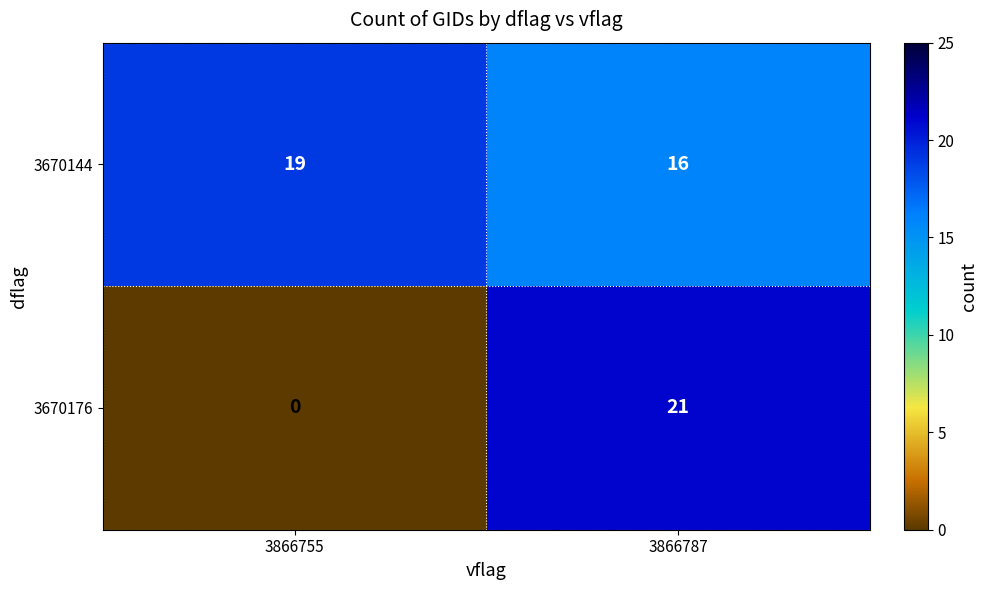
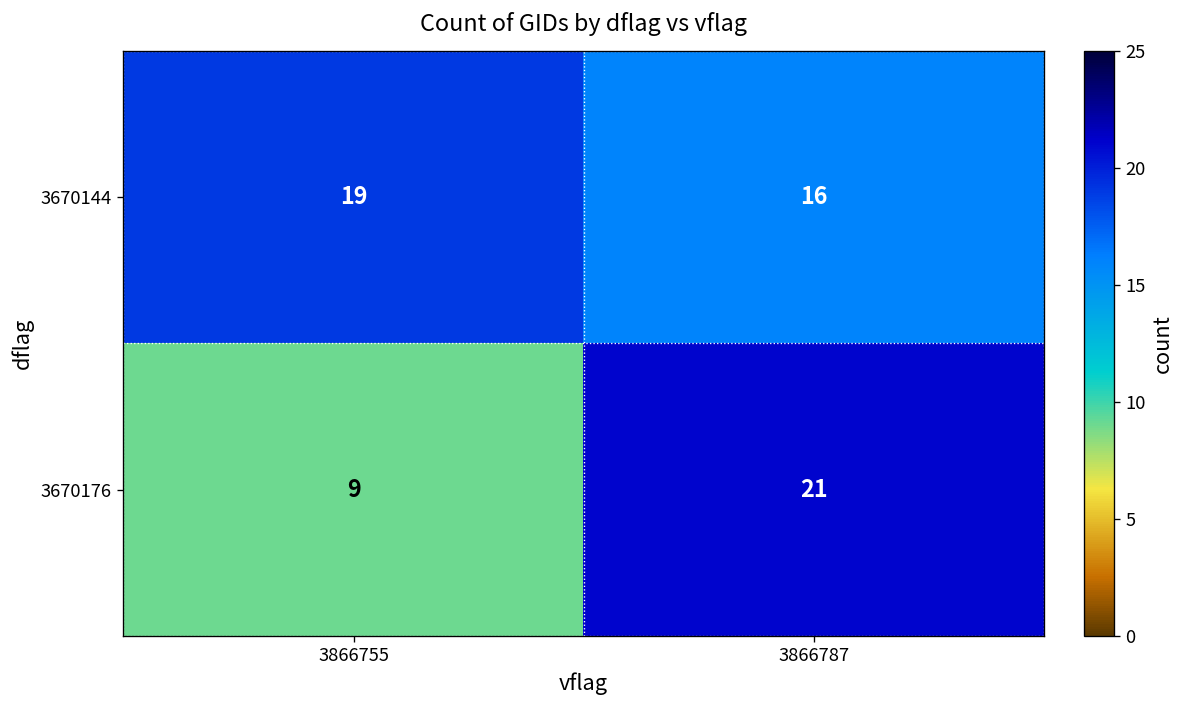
3670176, 3866755: 0 -> 9
